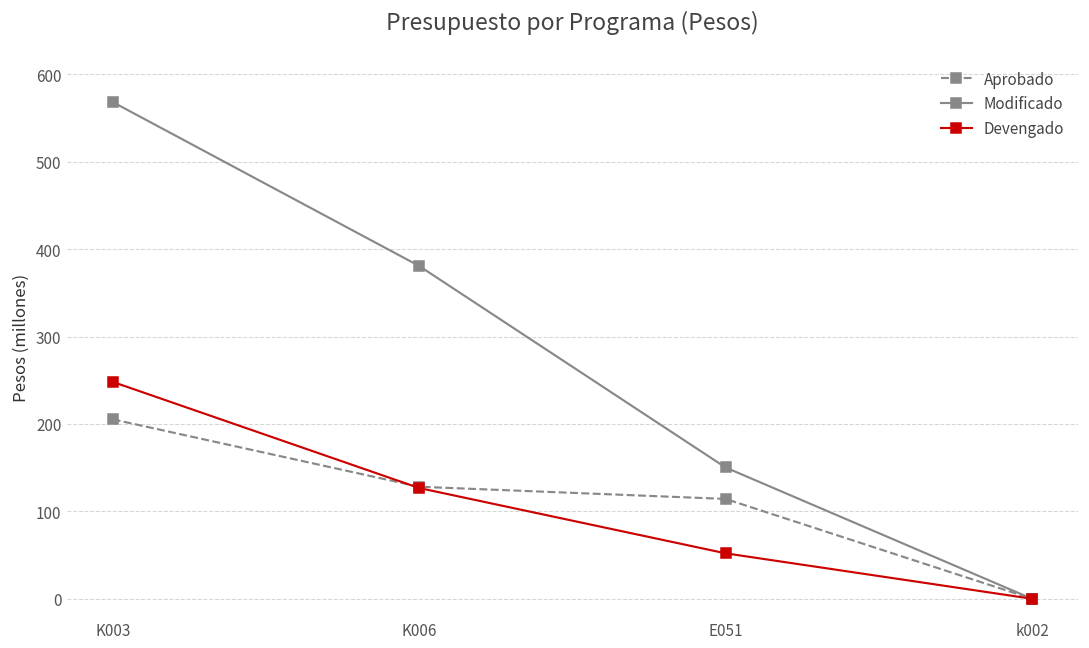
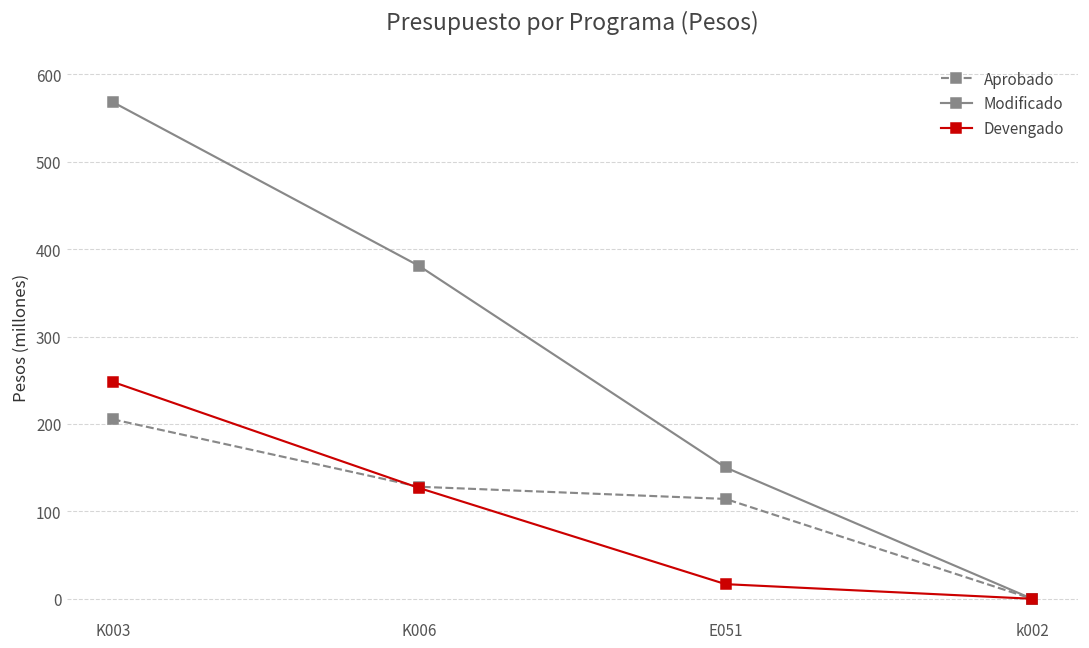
Devengado, E051: 50 -> 20
